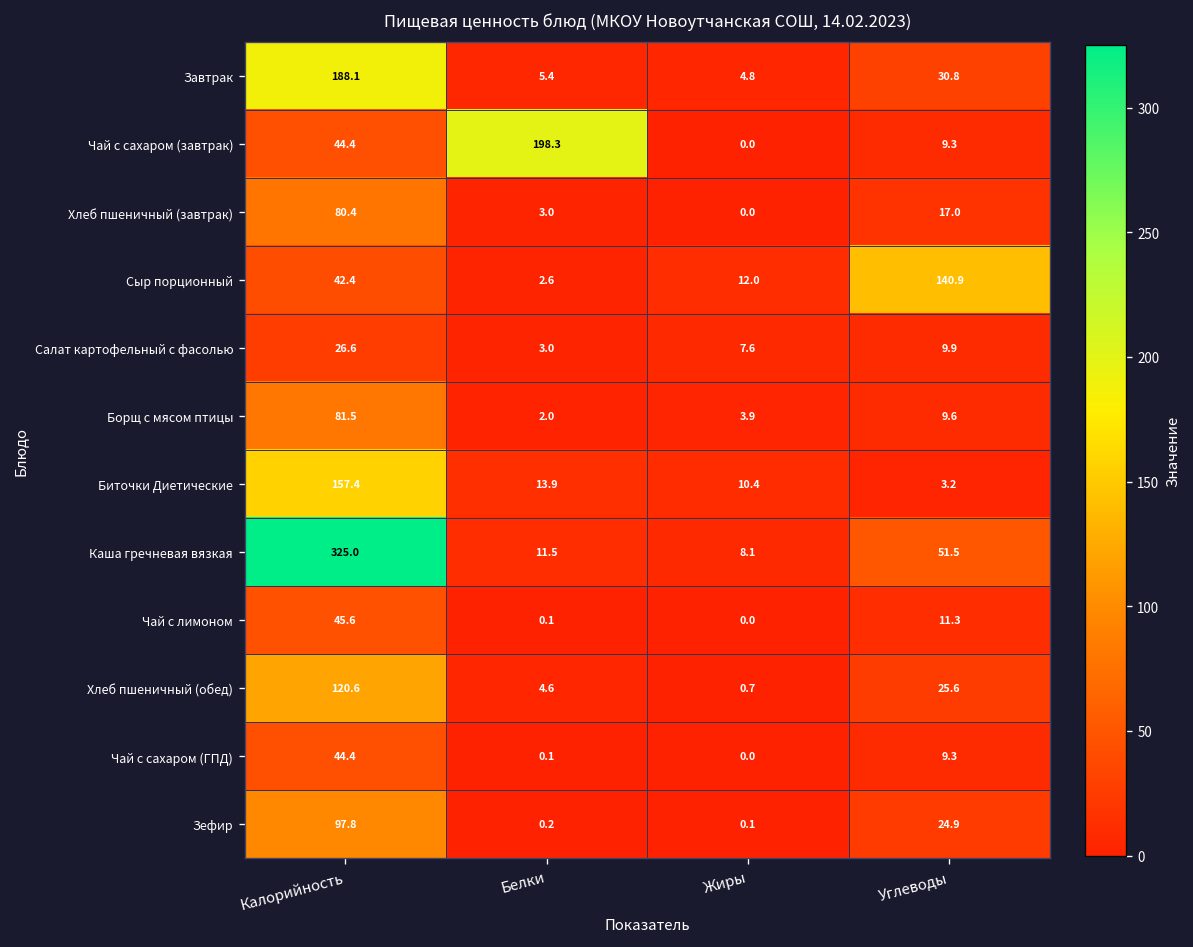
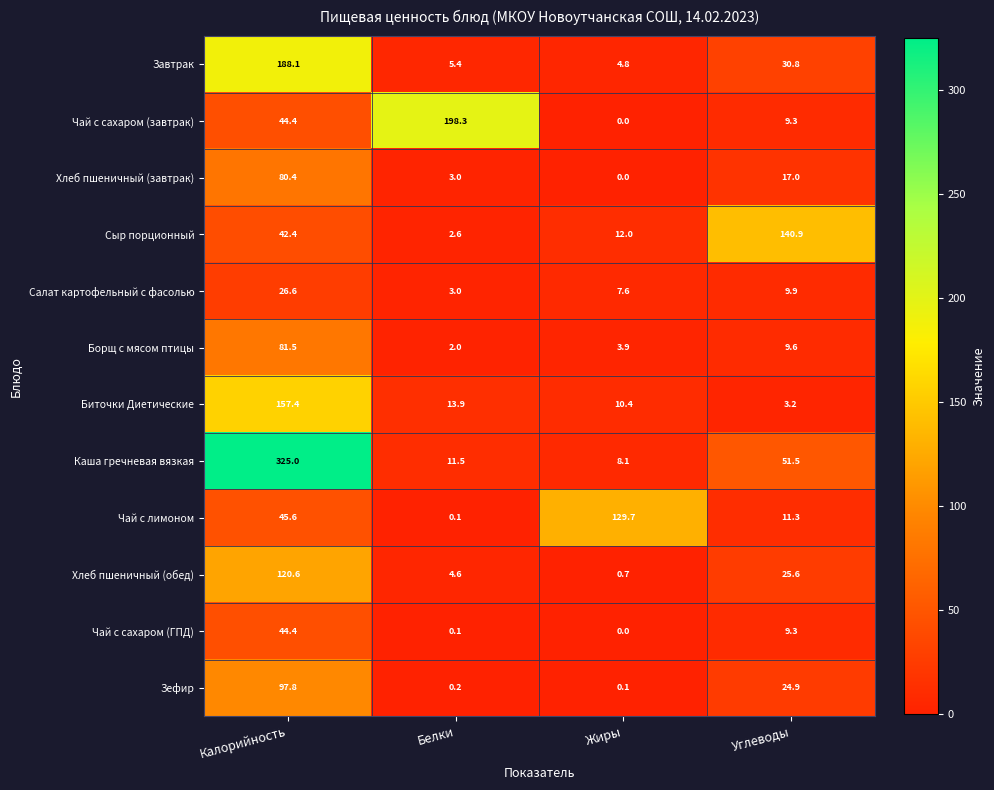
Чай с лимоном, Жиры: 0.0 -> 129.7
